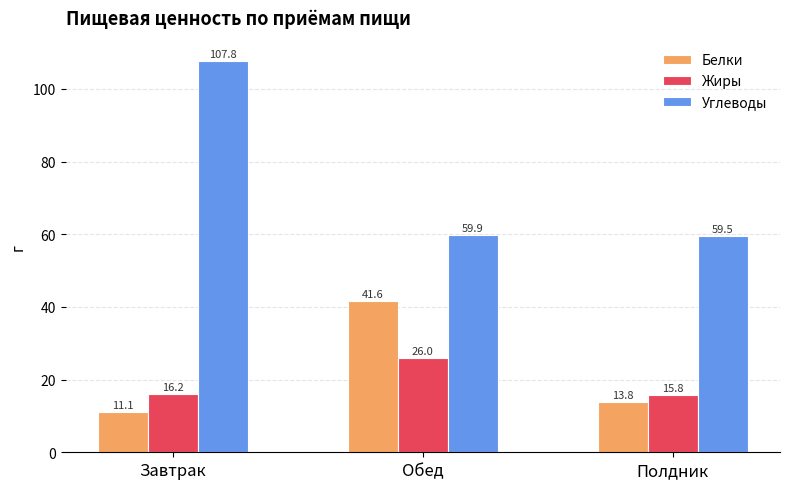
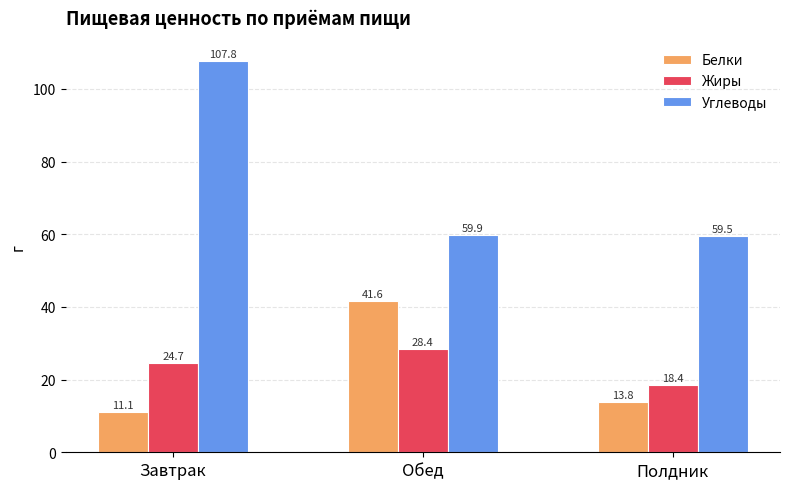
Жиры, Завтрак: 16.2 -> 24.7
Жиры, Обед: 26.0 -> 28.4
Жиры, Полдник: 15.8 -> 18.4
